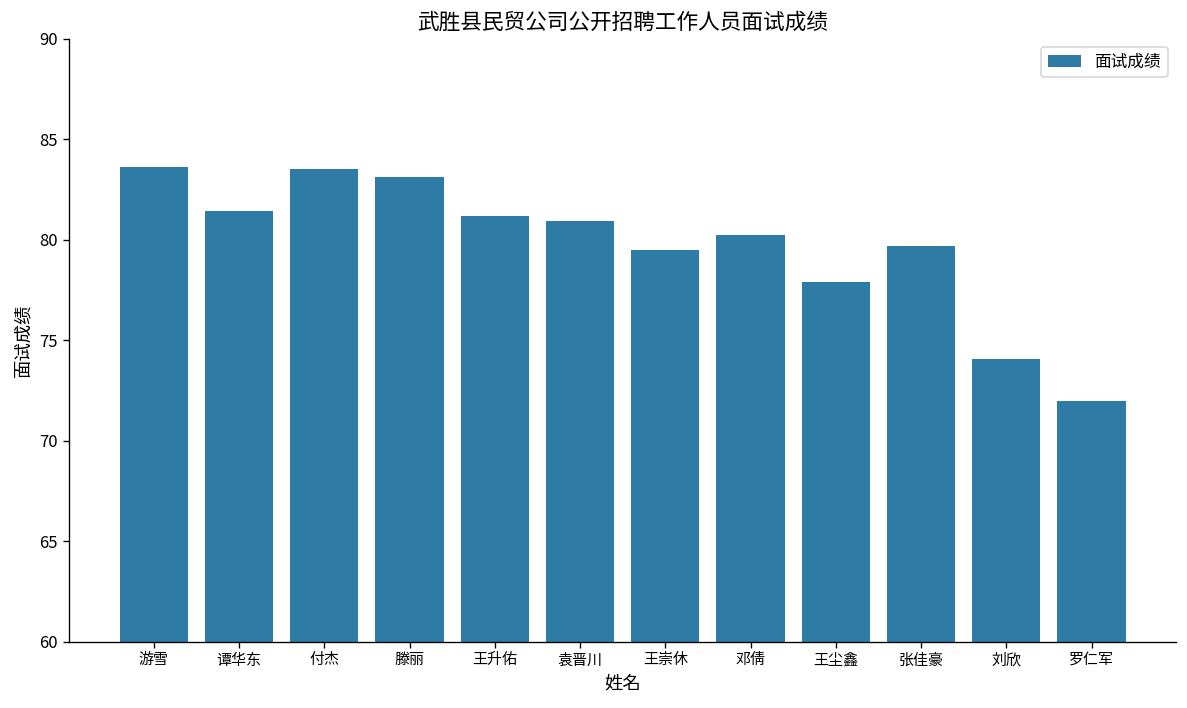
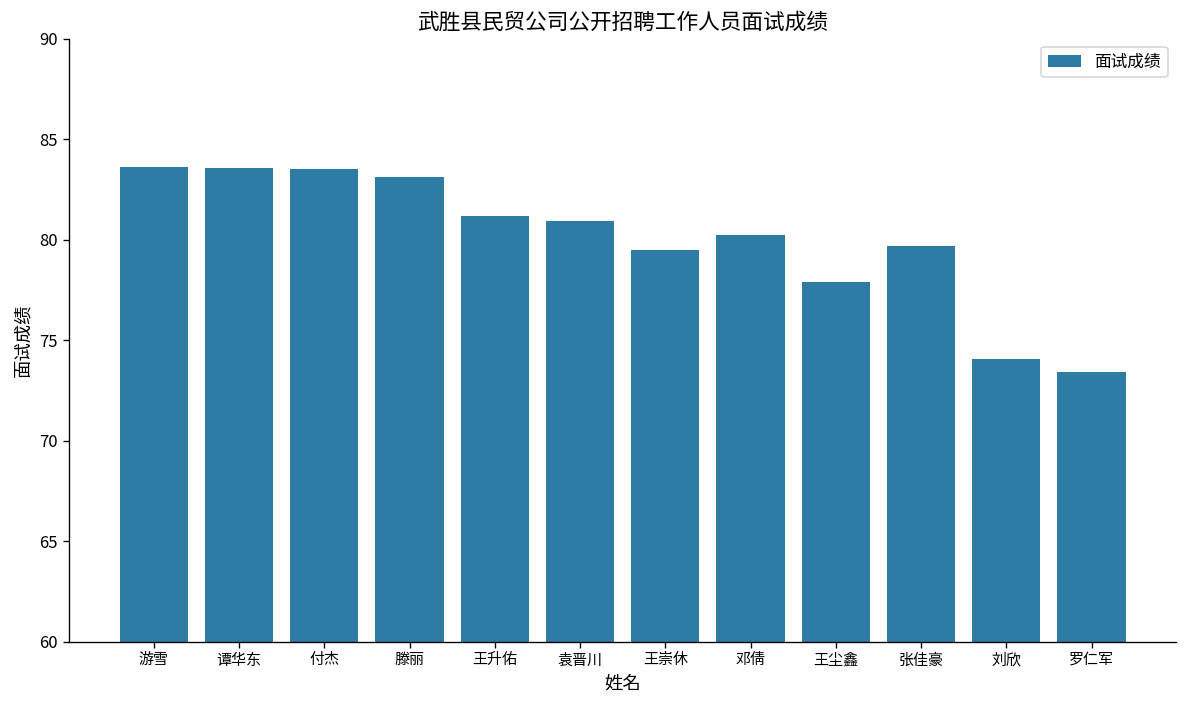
谭华东: 81.5 -> 83.6
罗仁军: 72.0 -> 73.4
